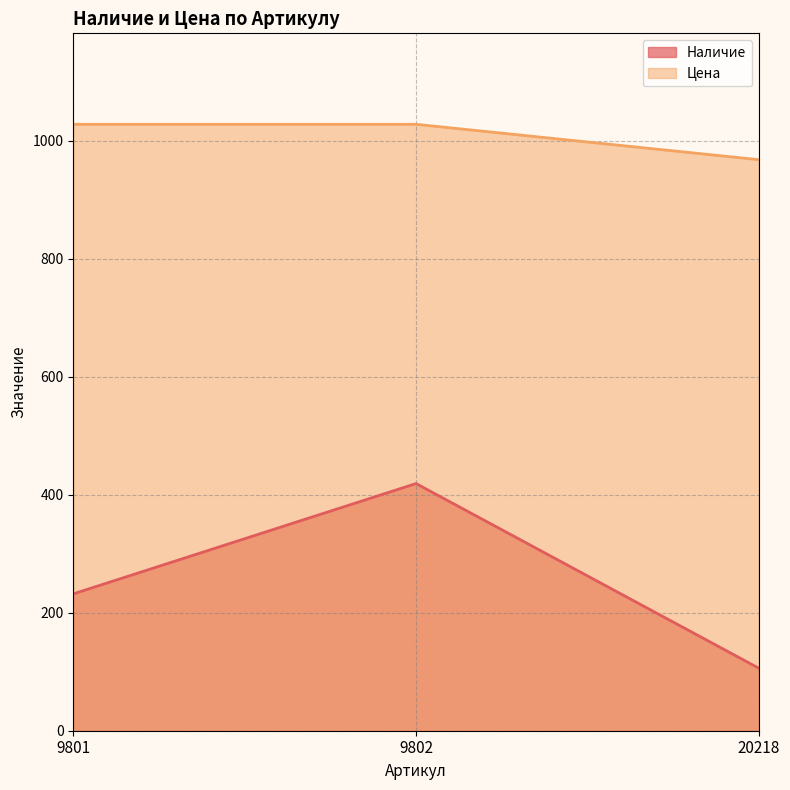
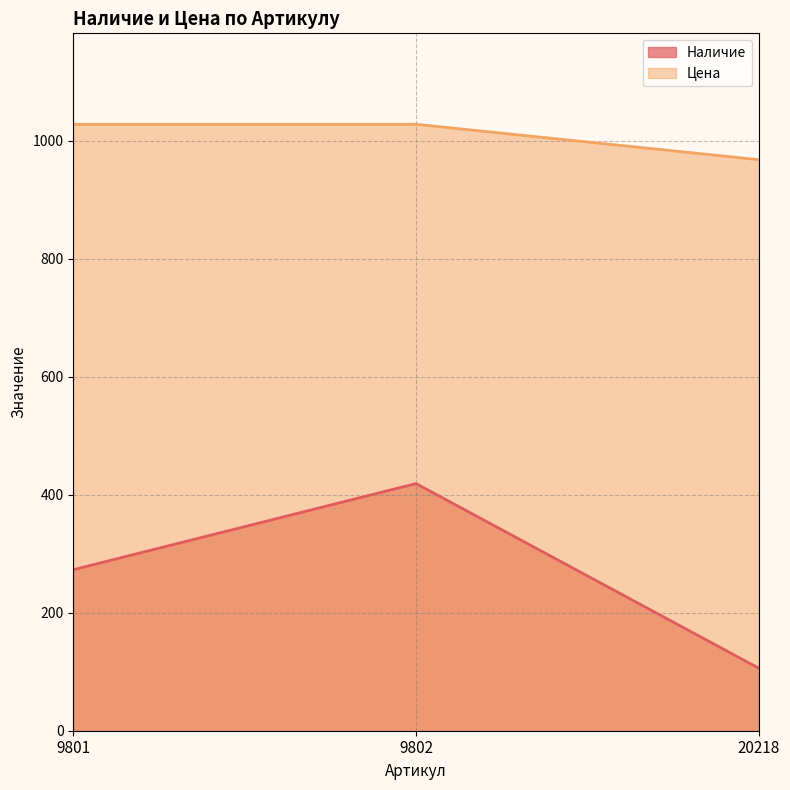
Наличие, 9801: 230 -> 270
